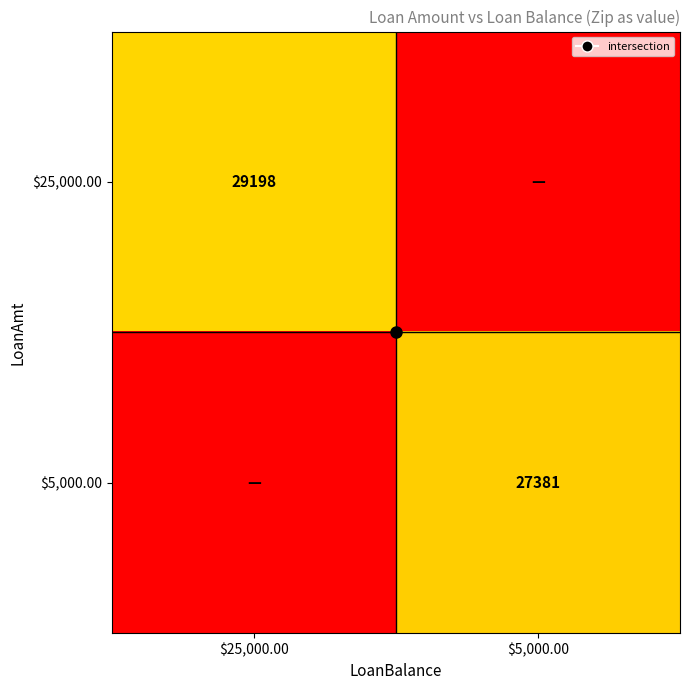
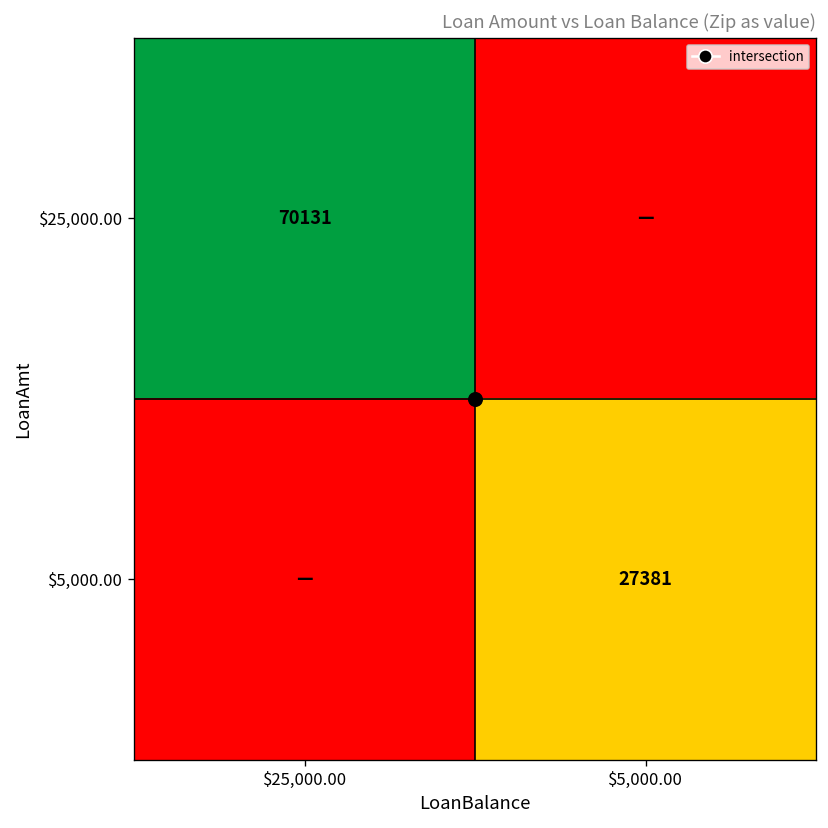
$25,000.00, $25,000.00: 29198 -> 70131
